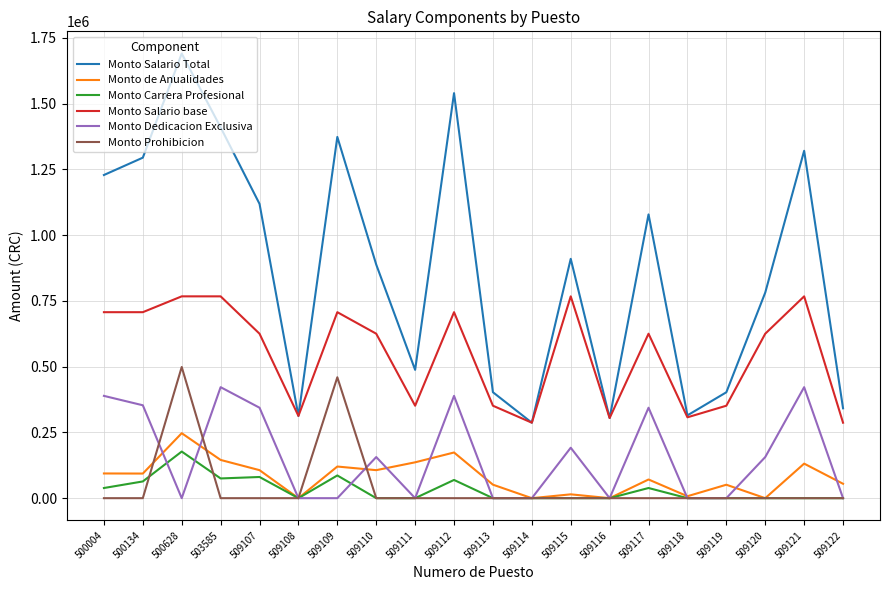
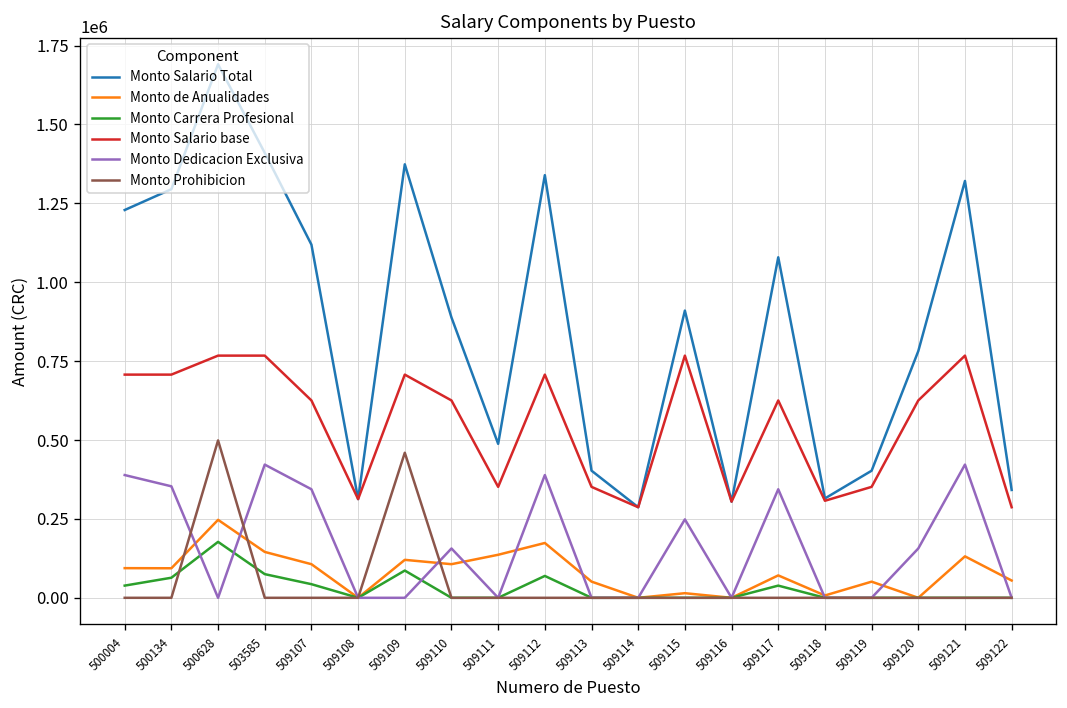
Monto Carrera Profesional, 509107: 80000 -> 40000
Monto Salario Total, 509112: 1540000 -> 1340000
Monto Dedicacion Exclusiva, 509115: 190000 -> 250000
